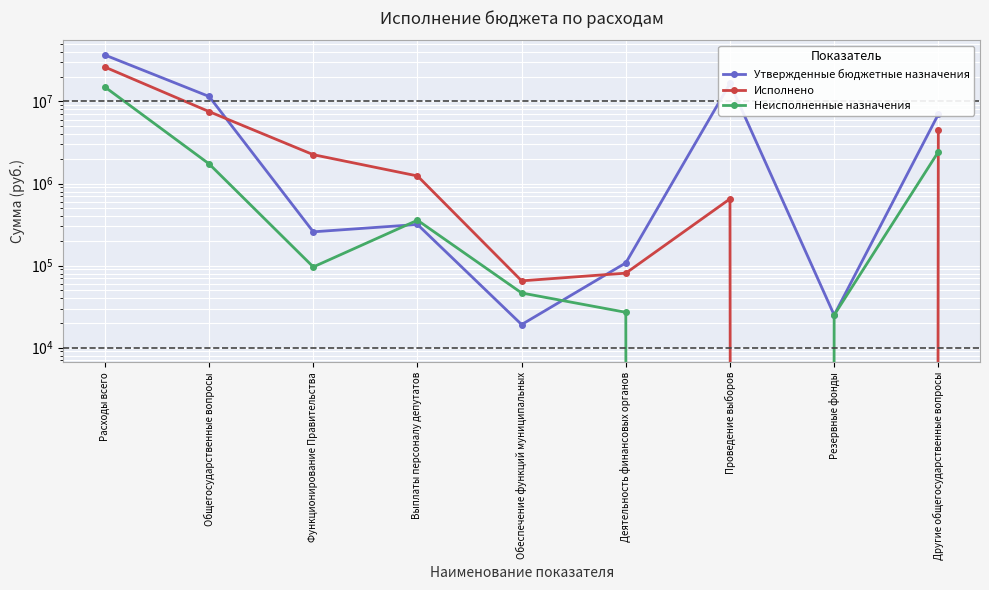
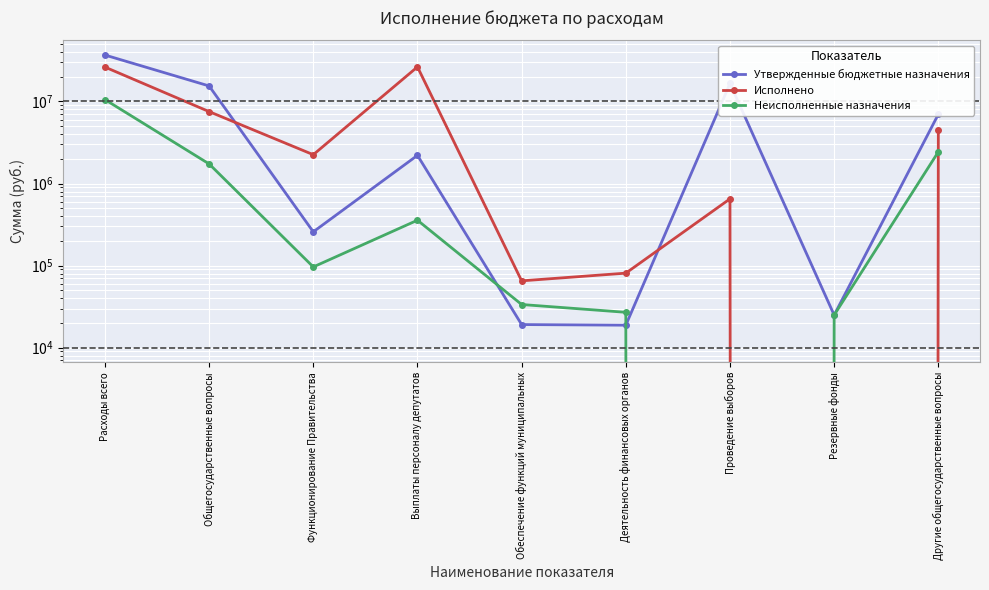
Неисполненные назначения, Расходы всего: 15000000 -> 11000000
Утвержденные бюджетные назначения, Общегосударственные вопросы: 12000000 -> 15000000
Утвержденные бюджетные назначения, Выплаты персоналу депутатов: 320000 -> 2200000
Исполнено, Выплаты персоналу депутатов: 1200000 -> 26000000
Неисполненные назначения, Обеспечение функций муниципальных: 50000 -> 34000
Утвержденные бюджетные назначения, Деятельность финансовых органов: 110000 -> 19000
